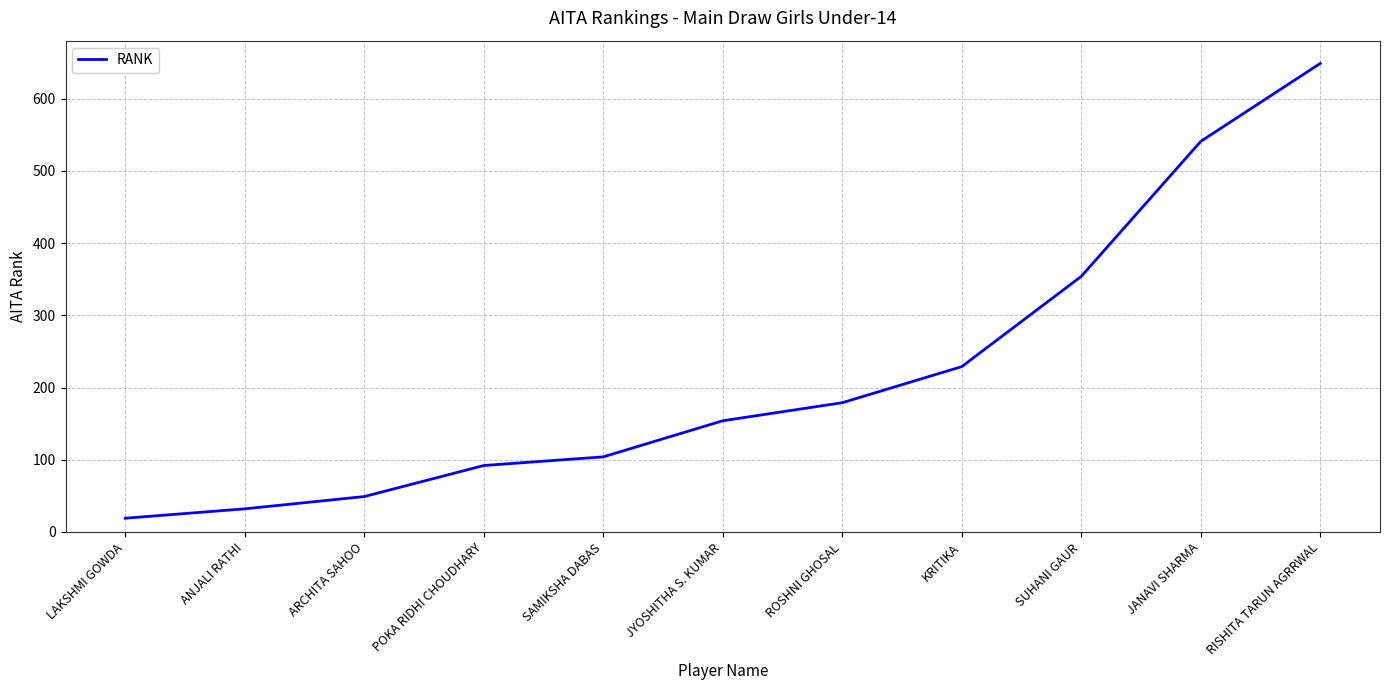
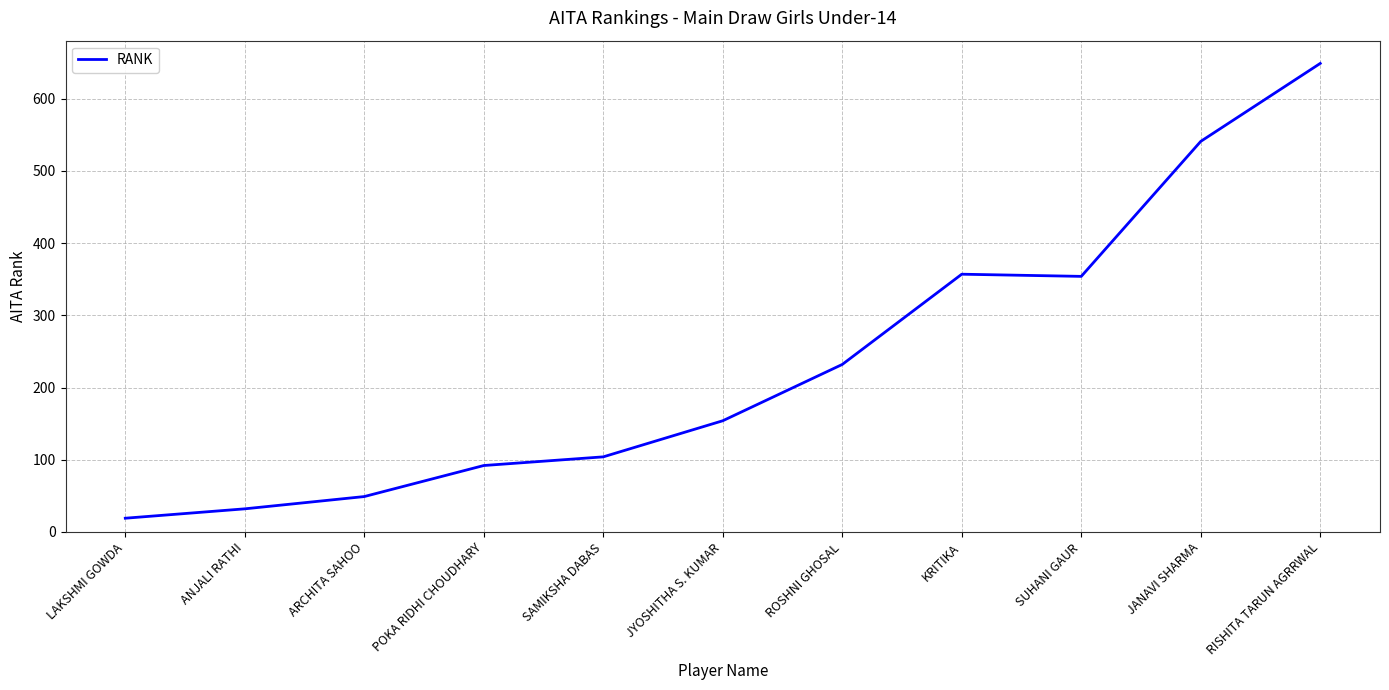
ROSHNI GHOSAL: 180 -> 230
KRITIKA: 230 -> 360
